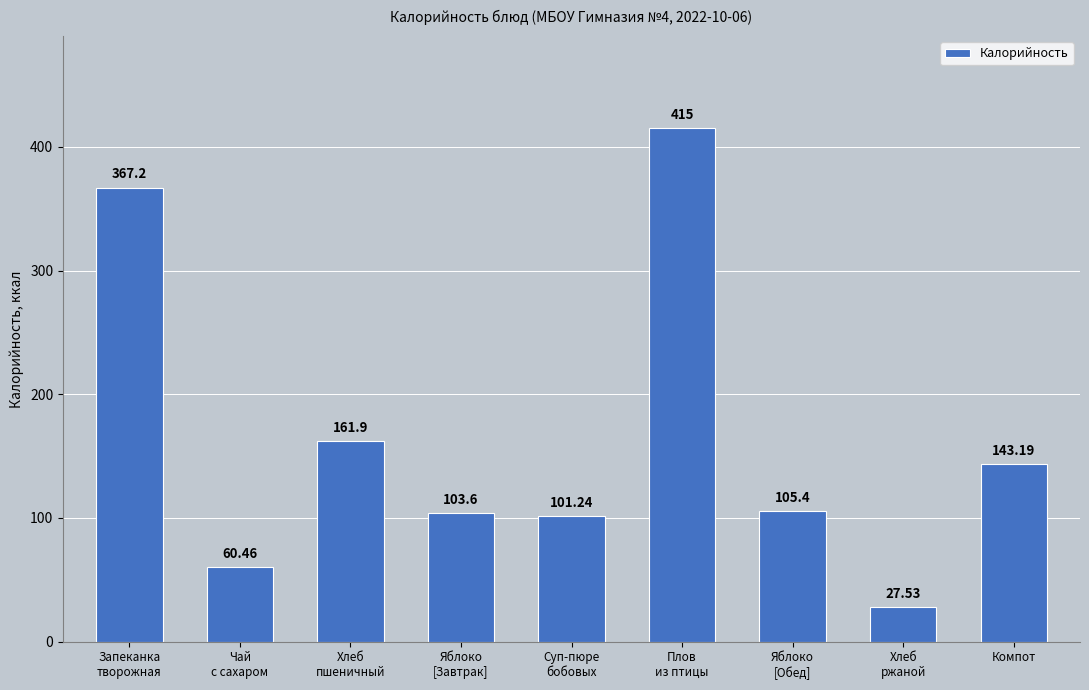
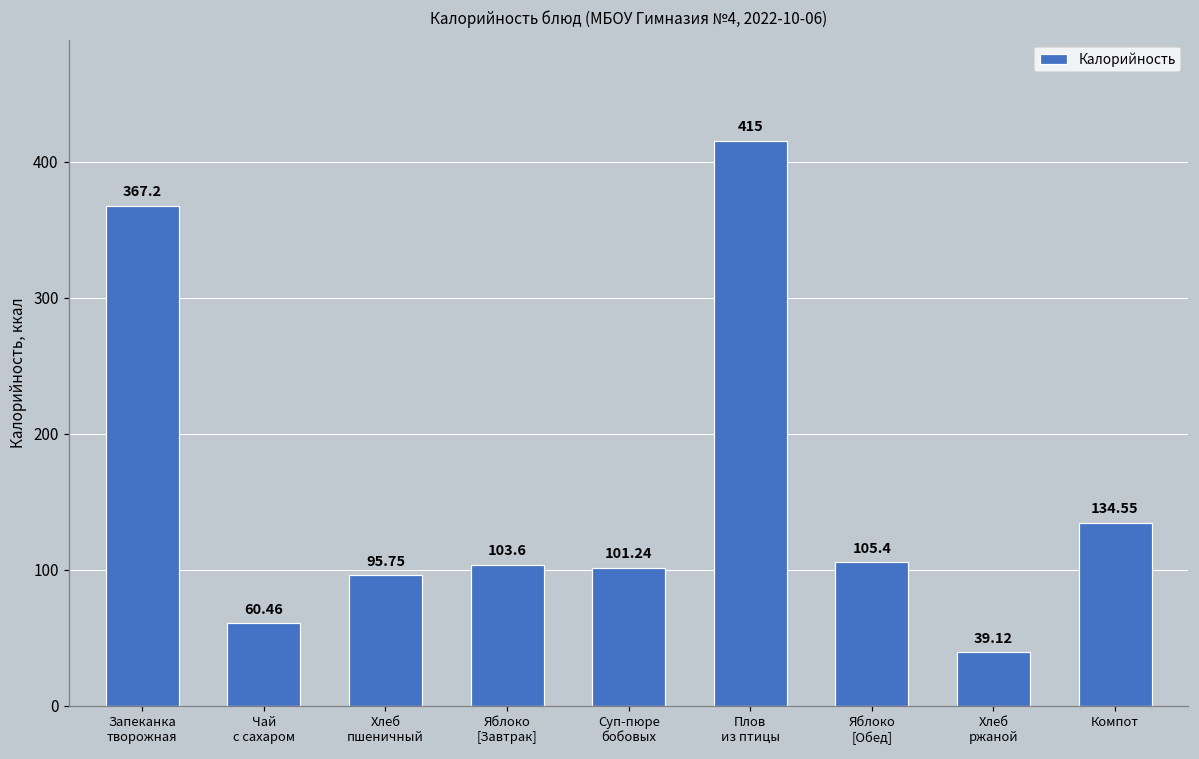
Хлеб пшеничный: 161.9 -> 95.75
Хлеб ржаной: 27.53 -> 39.12
Компот: 143.19 -> 134.55
